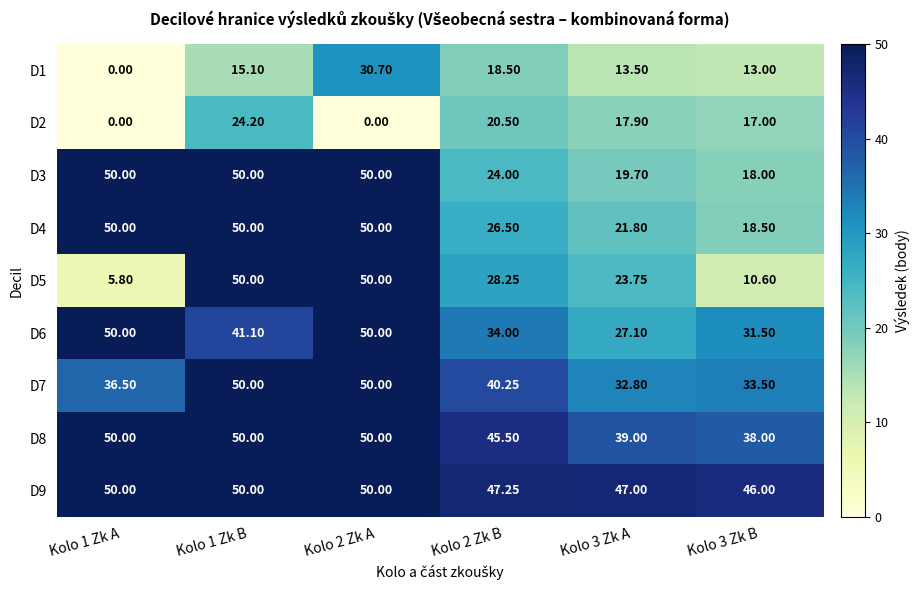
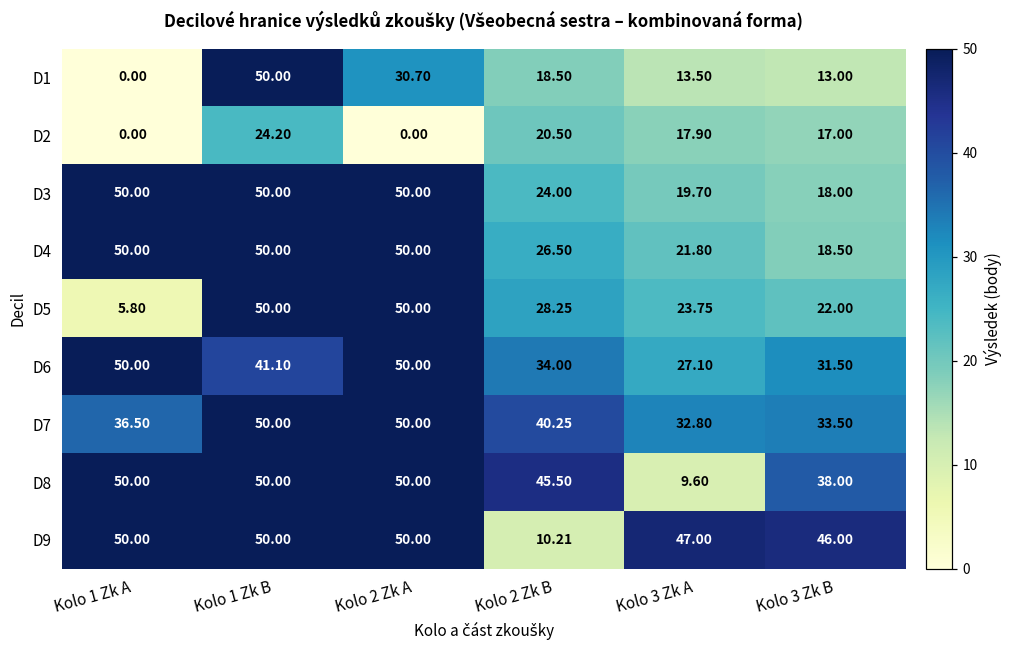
D1, Kolo 1 Zk B: 15.10 -> 50.00
D5, Kolo 3 Zk B: 10.60 -> 22.00
D8, Kolo 3 Zk A: 39.00 -> 9.60
D9, Kolo 2 Zk B: 47.25 -> 10.21
